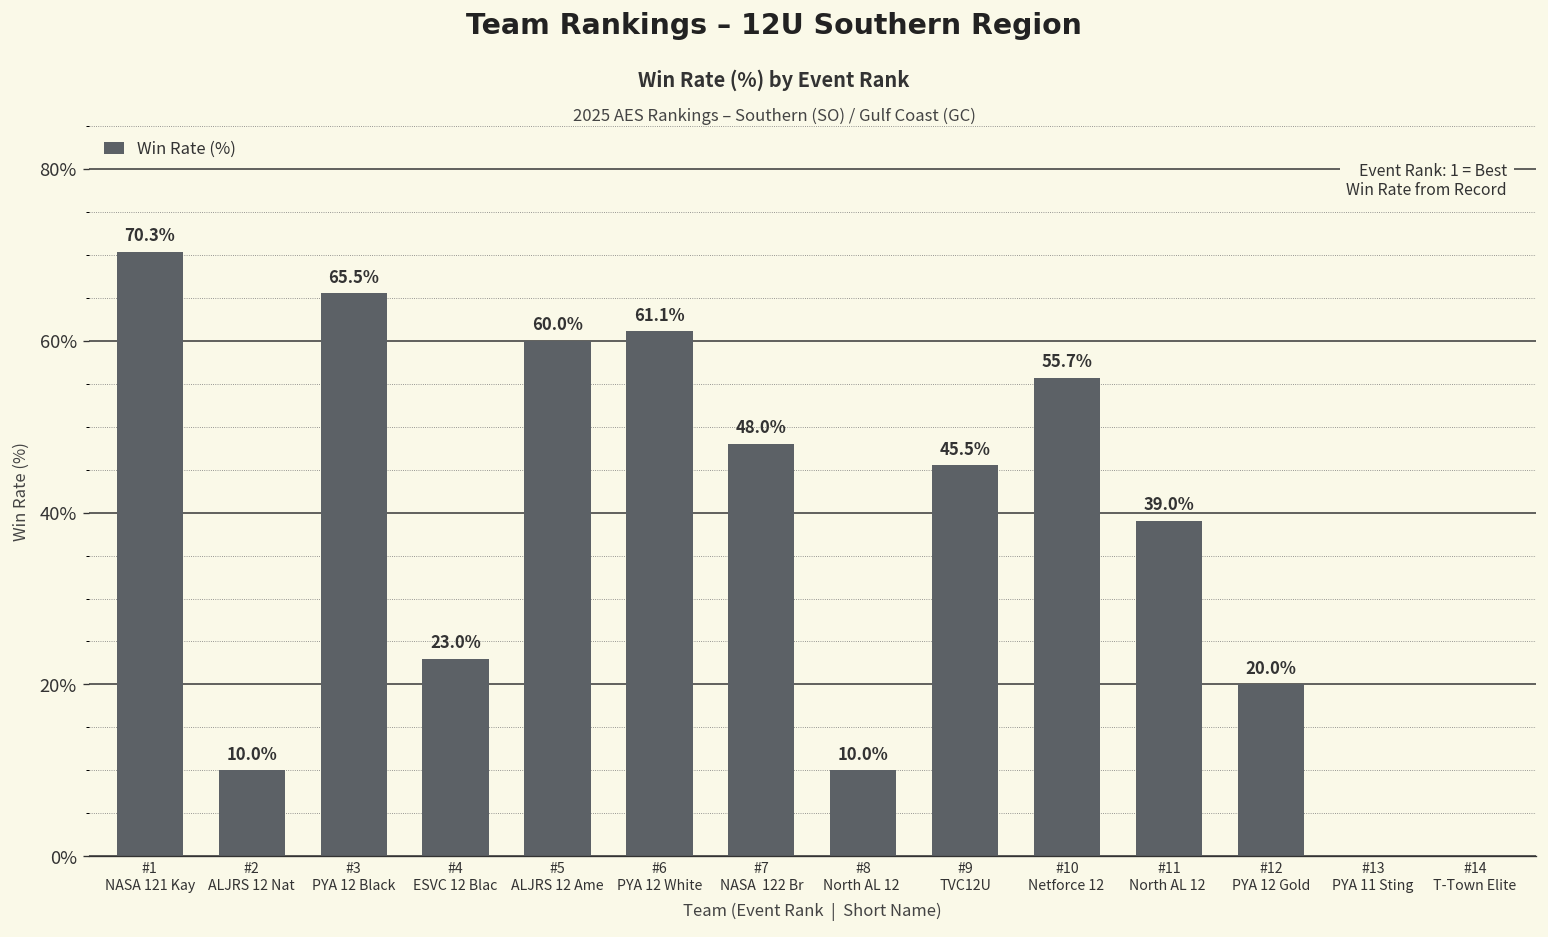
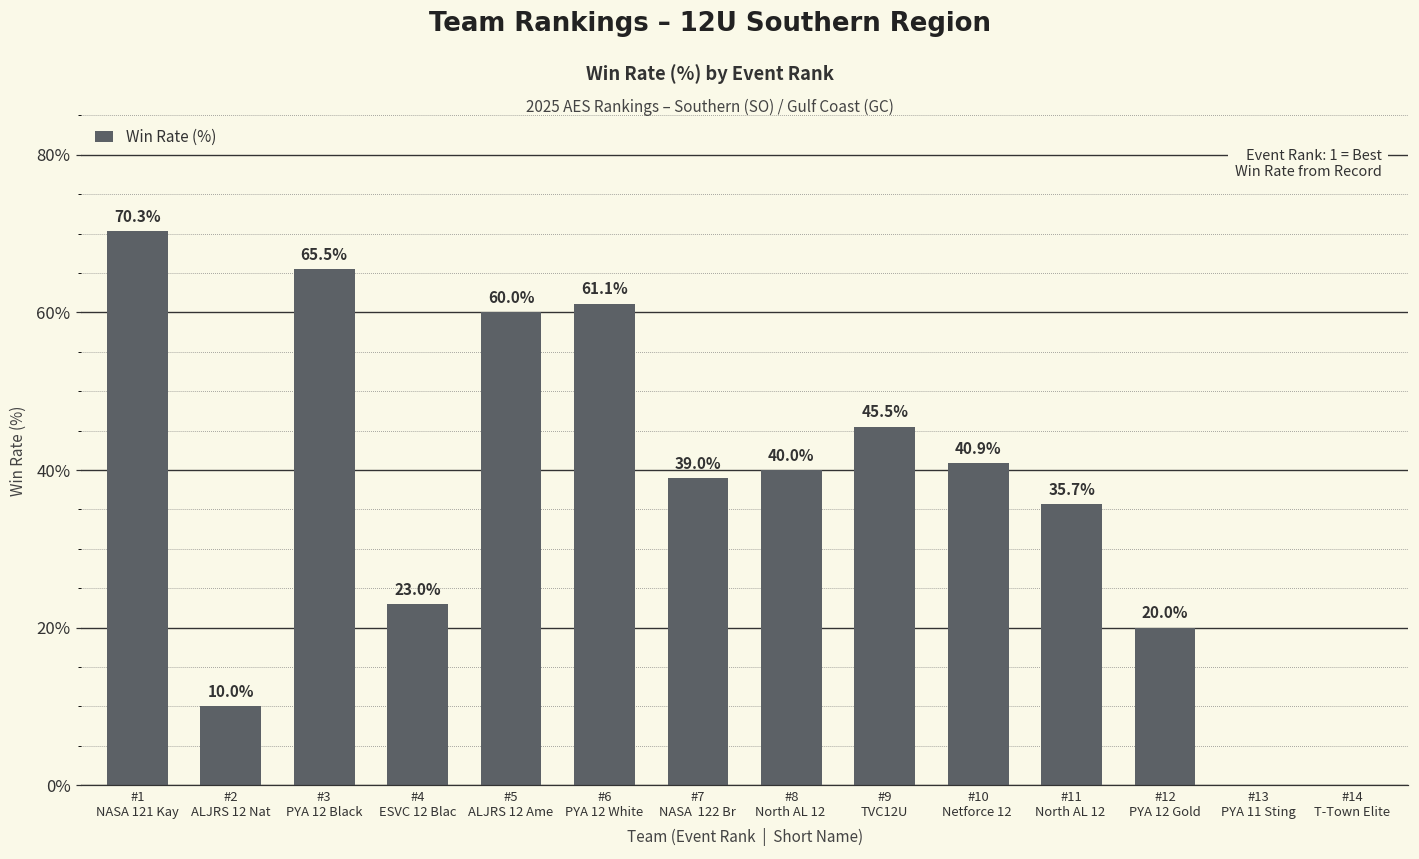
#7 NASA 122 Br: 48.0% -> 39.0%
#8 North AL 12: 10.0% -> 40.0%
#10 Netforce 12: 55.7% -> 40.9%
#11 North AL 12: 39.0% -> 35.7%
